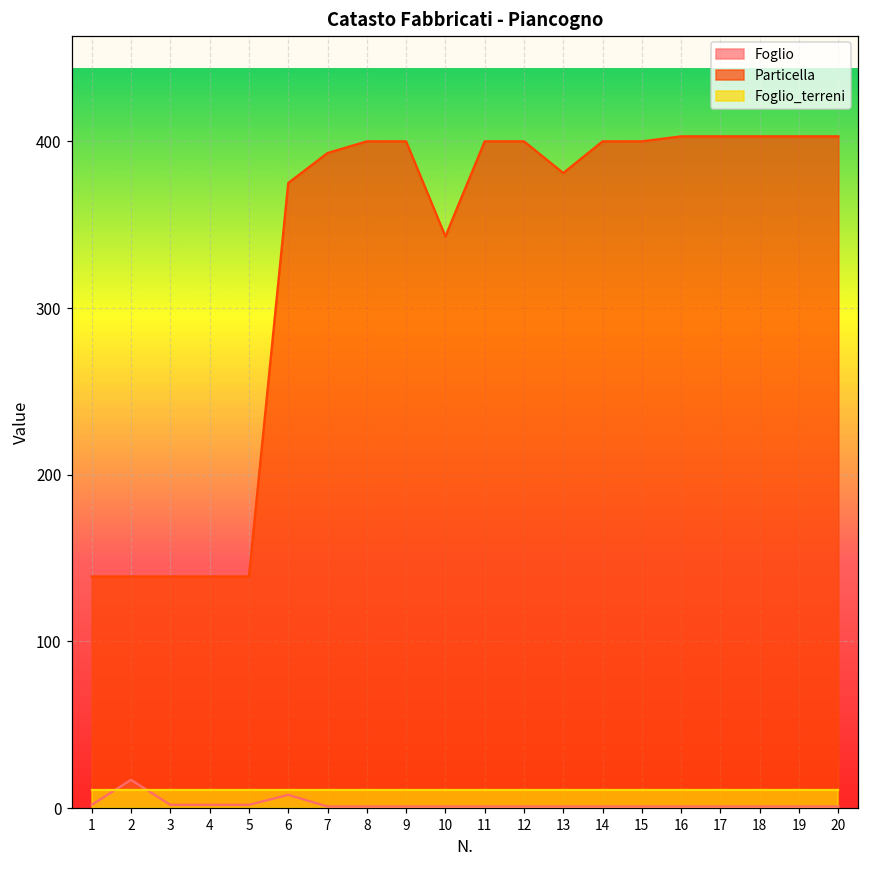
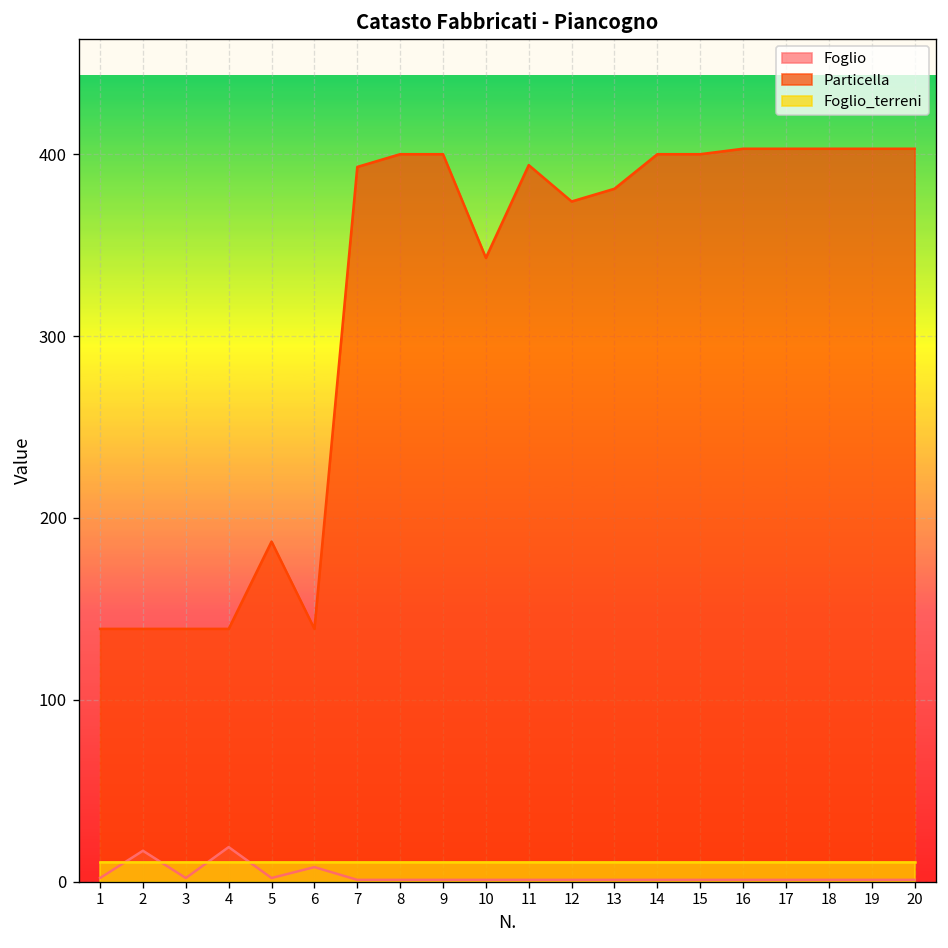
Foglio, 4: 2 -> 19
Particella, 5: 139 -> 187
Particella, 6: 375 -> 139
Particella, 11: 400 -> 394
Particella, 12: 400 -> 374
